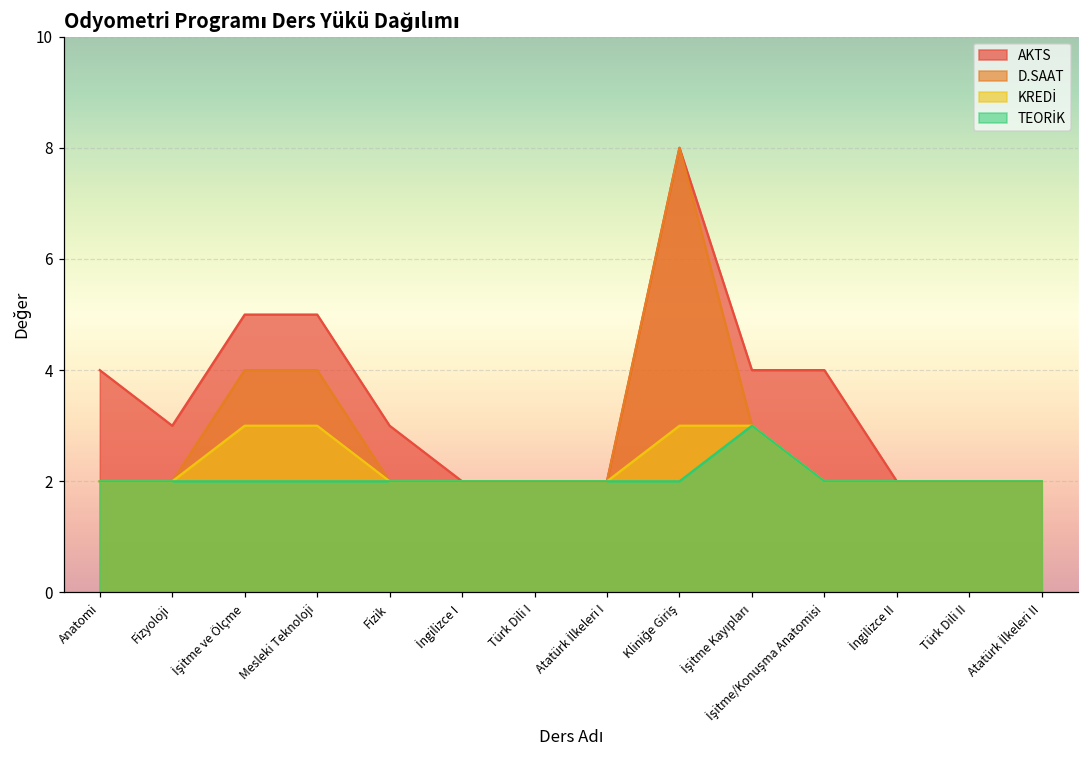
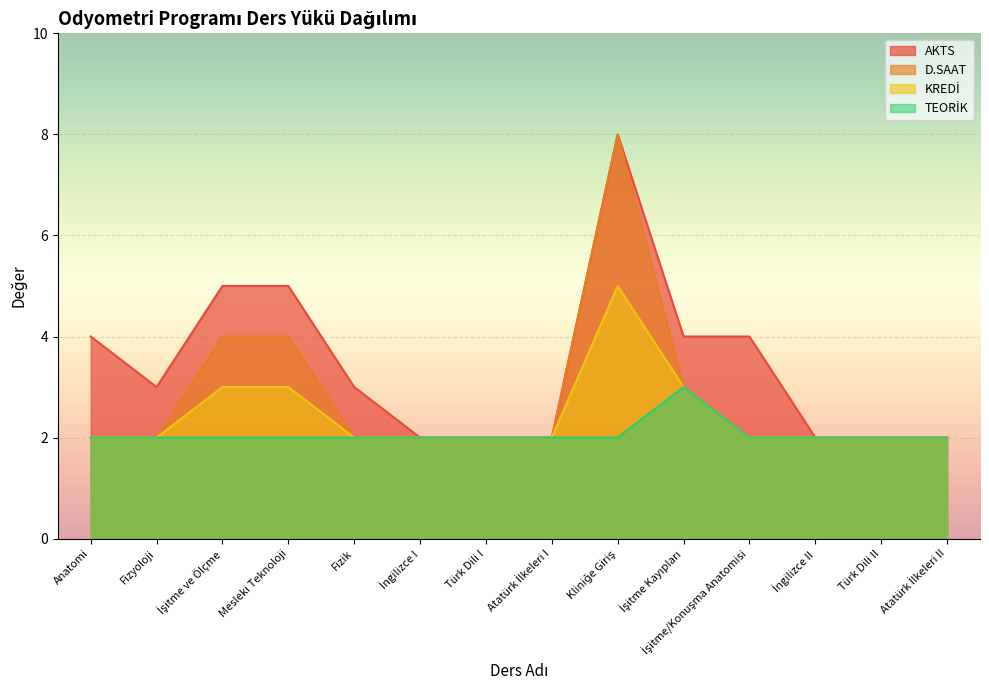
KREDİ, Kliniğe Giriş: 3 -> 5
